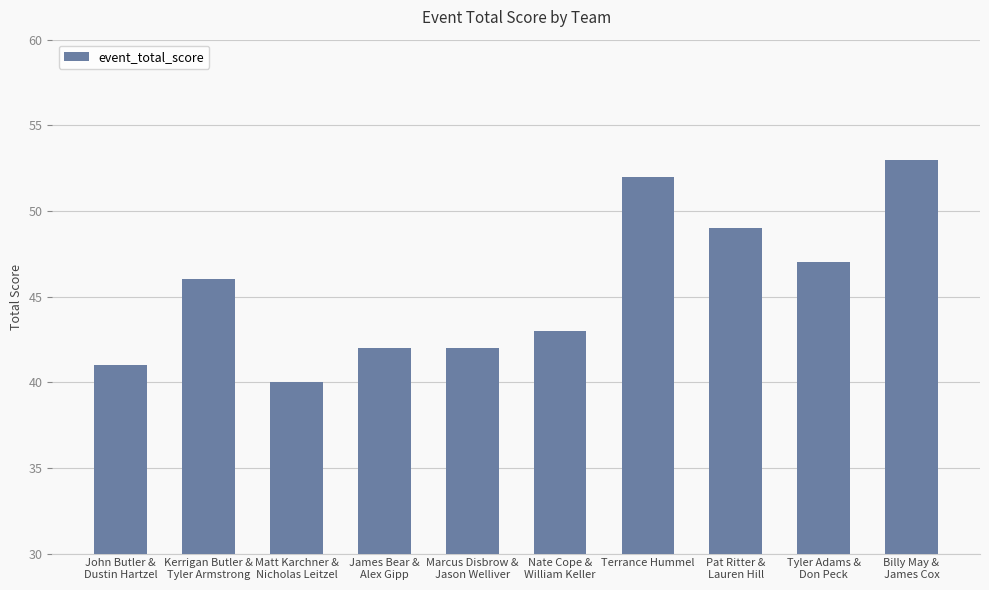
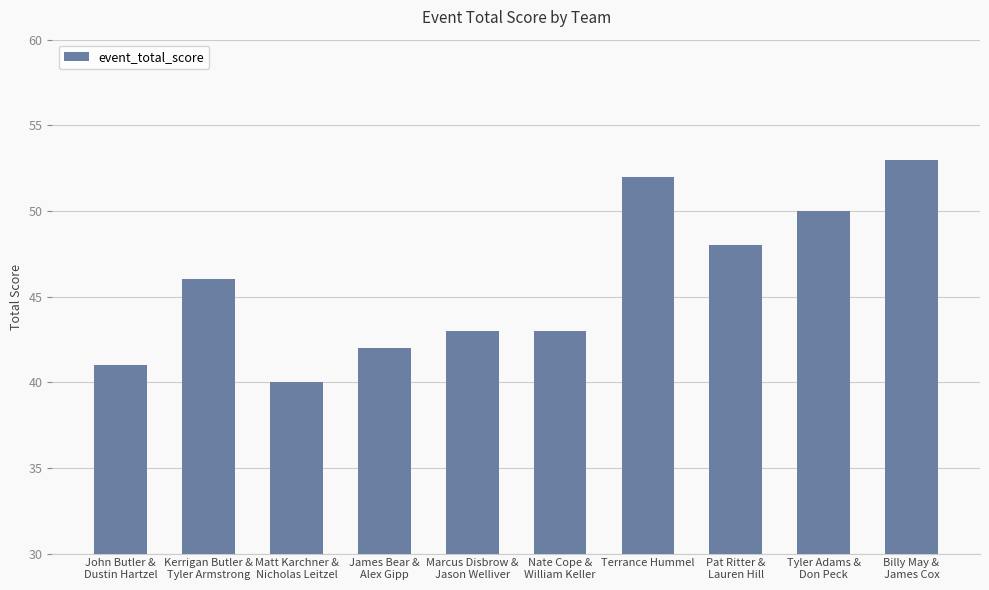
Marcus Disbrow & Jason Welliver: 42 -> 43
Pat Ritter & Lauren Hill: 49 -> 48
Tyler Adams & Don Peck: 47 -> 50
